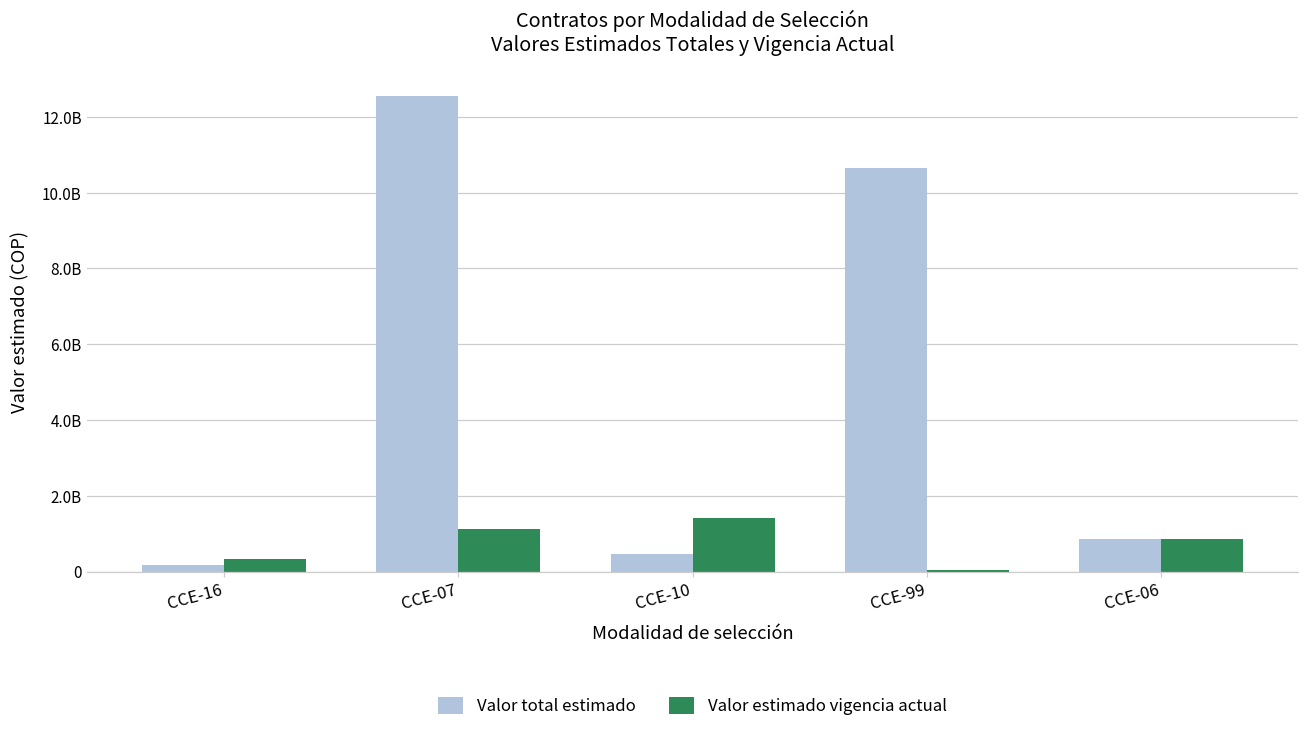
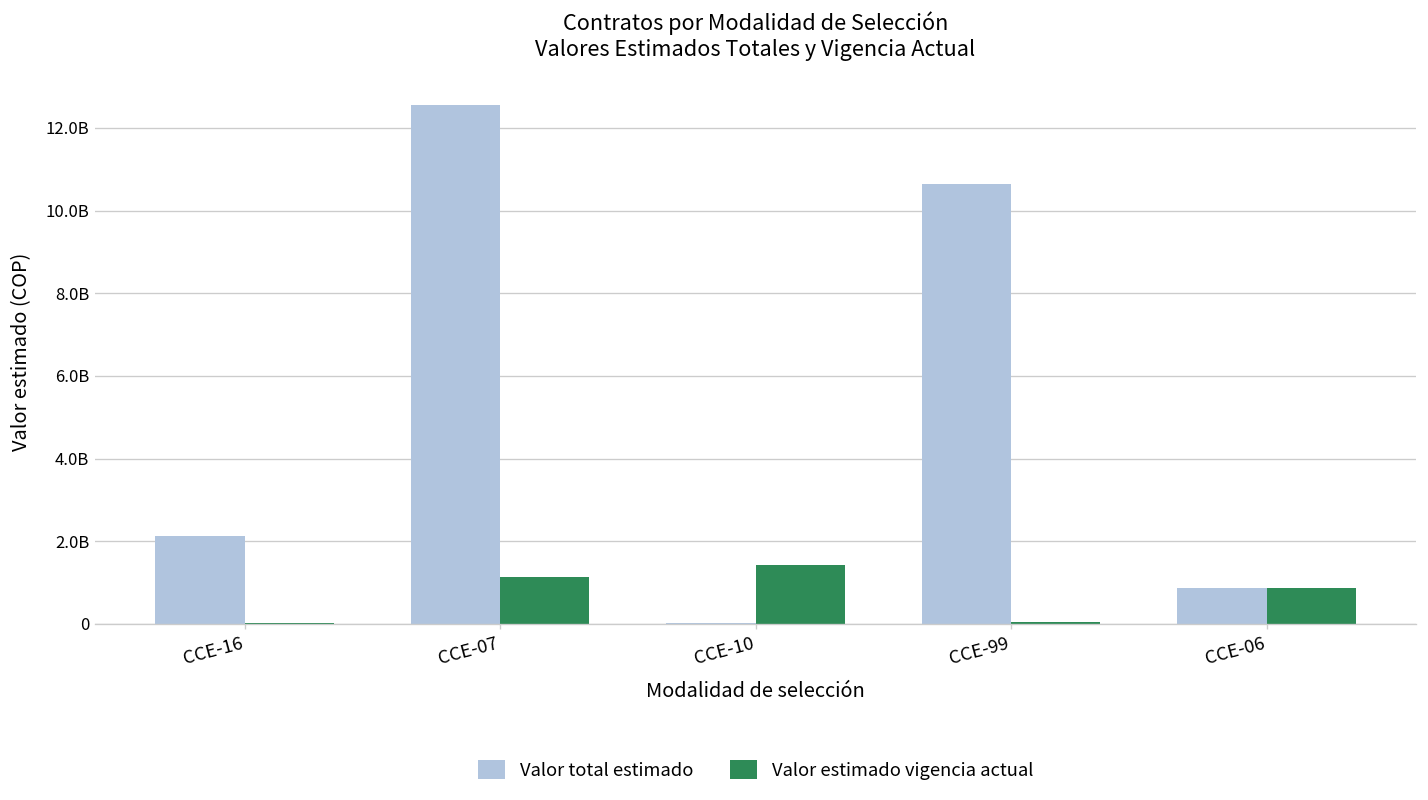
Valor total estimado, CCE-16: 200000000 -> 2100000000
Valor estimado vigencia actual, CCE-16: 300000000 -> 0
Valor total estimado, CCE-10: 500000000 -> 0
